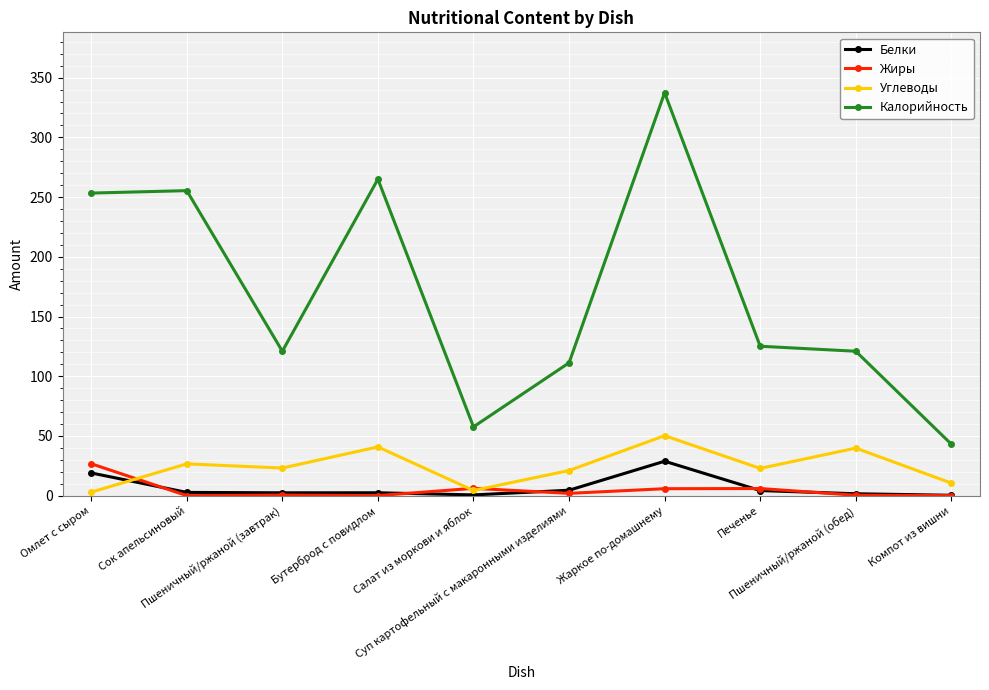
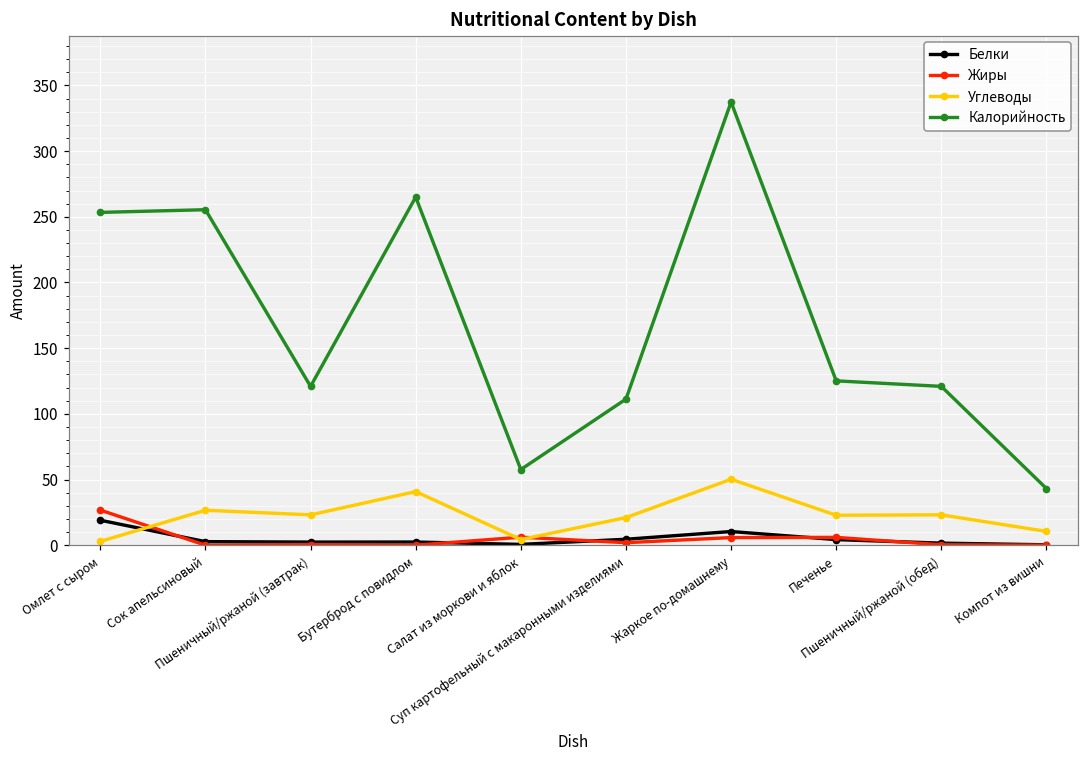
Белки, Жаркое по-домашнему: 29 -> 10
Углеводы, Пшеничный/ржаной (обед): 40 -> 23
